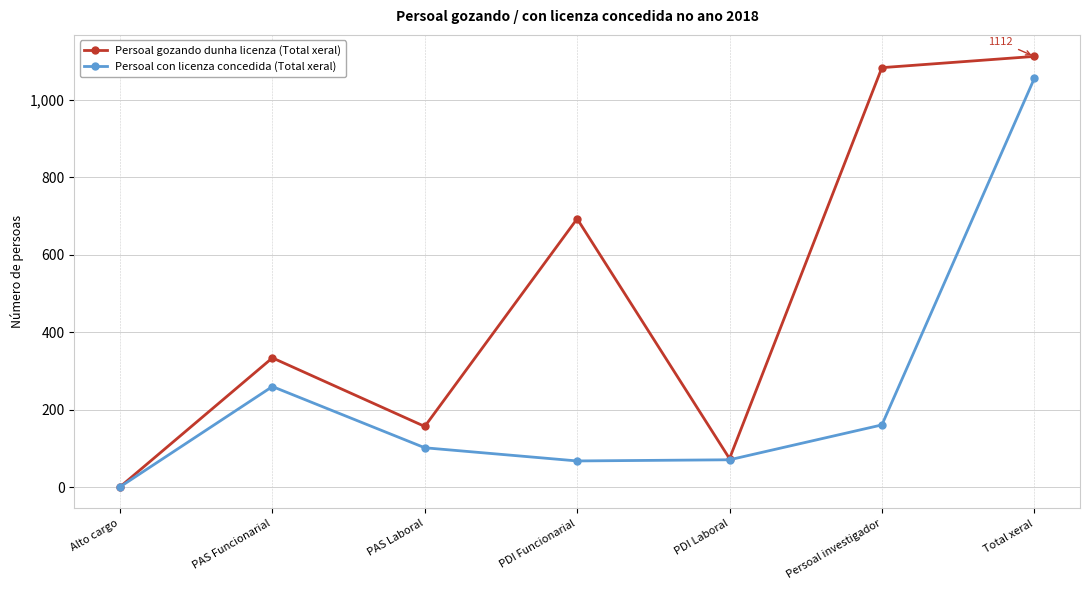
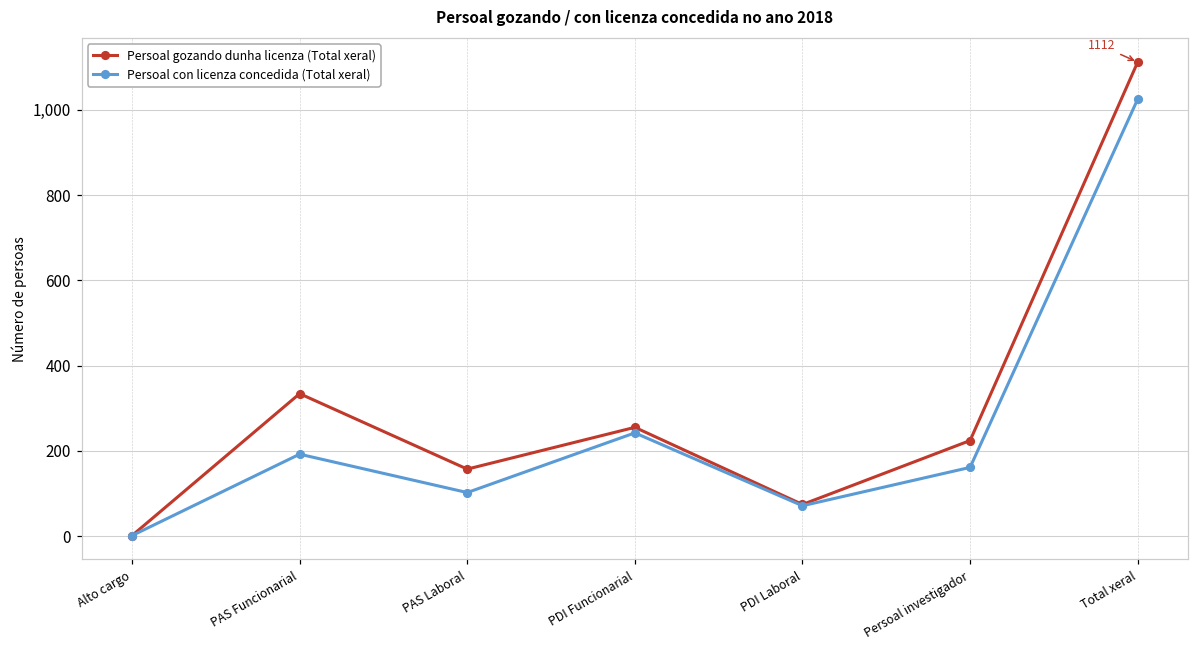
Persoal con licenza concedida (Total xeral), PAS Funcionarial: 260 -> 190
Persoal gozando dunha licenza (Total xeral), PDI Funcionarial: 690 -> 260
Persoal con licenza concedida (Total xeral), PDI Funcionarial: 70 -> 240
Persoal gozando dunha licenza (Total xeral), Persoal investigador: 1,080 -> 220
Persoal con licenza concedida (Total xeral), Total xeral: 1,060 -> 1,030
